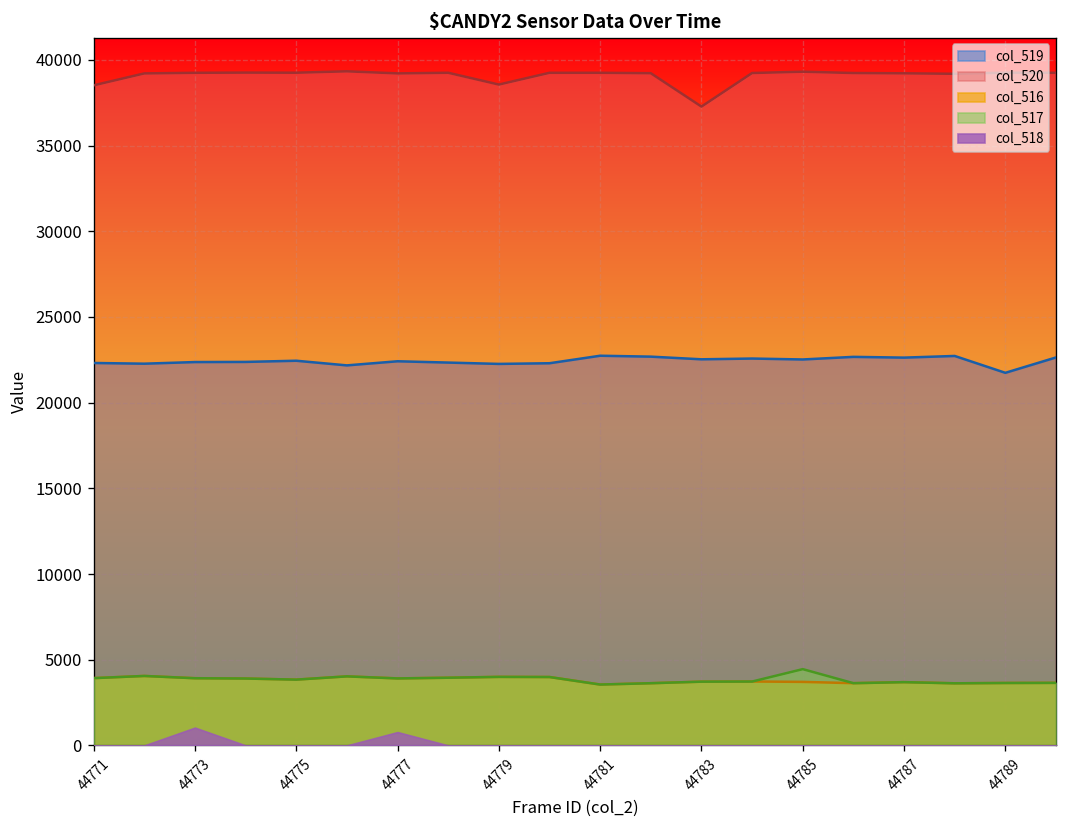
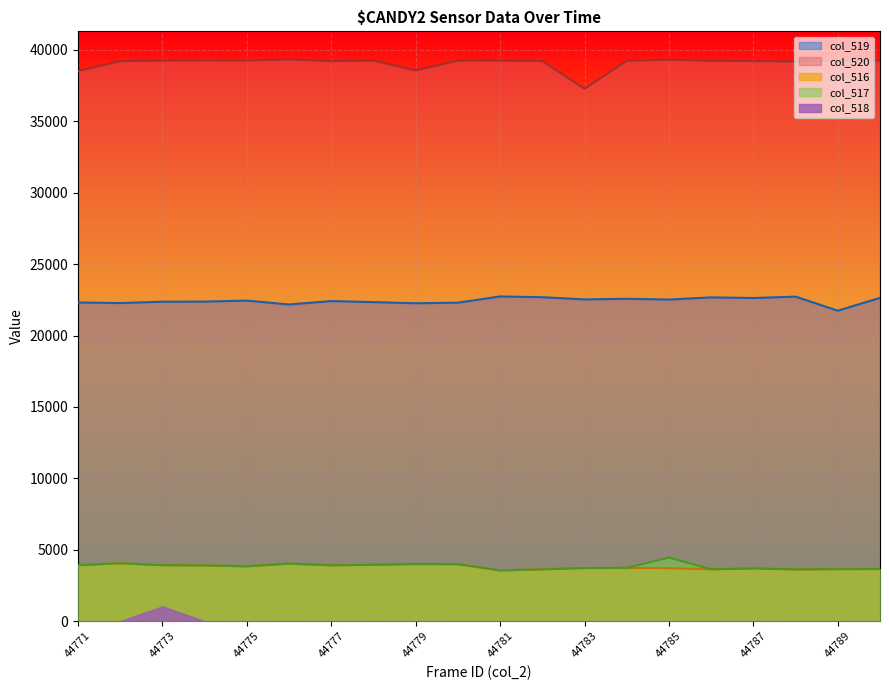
col_518, 44777: 800 -> 0
